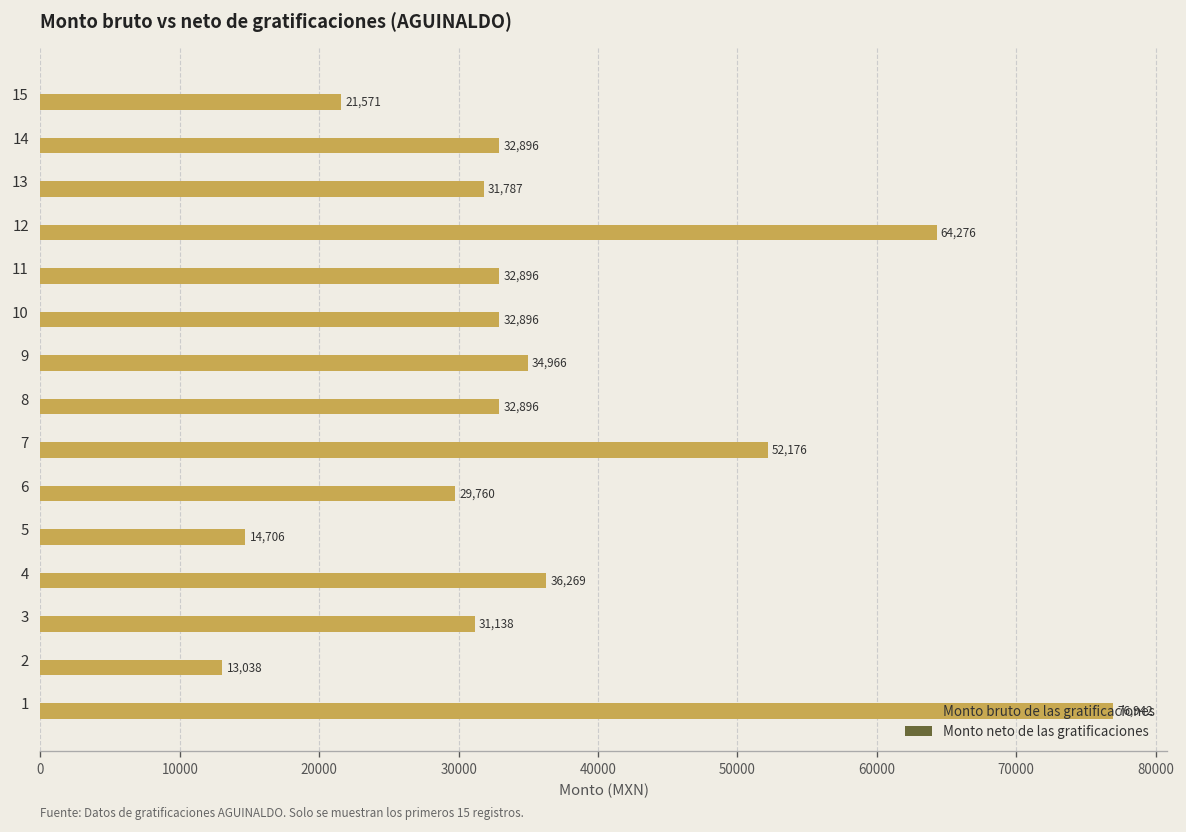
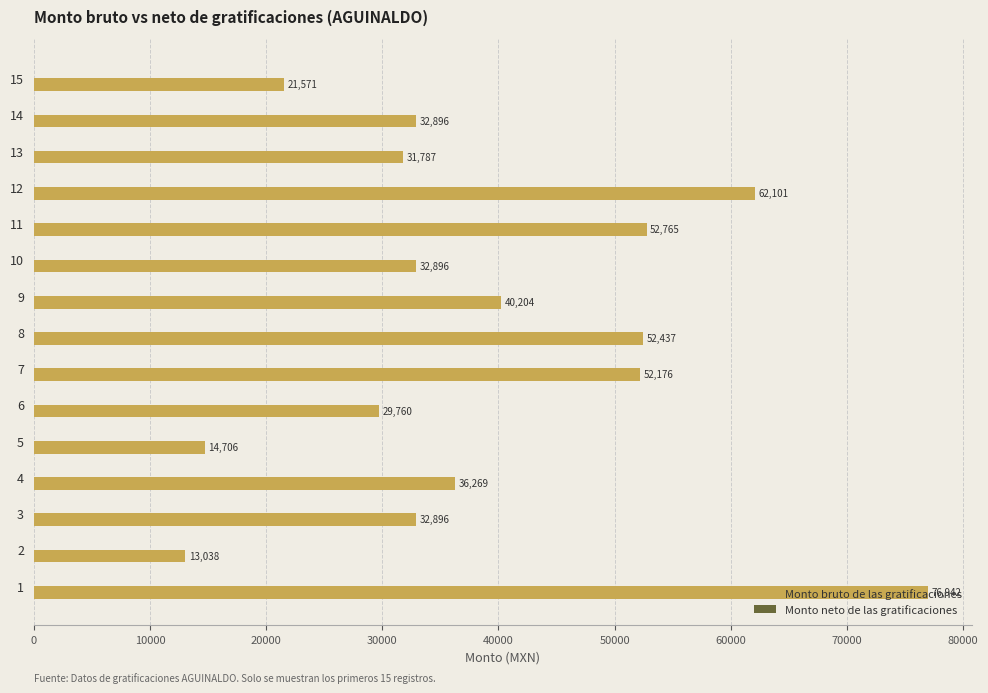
Monto bruto de las gratificaciones, 12: 64,276 -> 62,101
Monto bruto de las gratificaciones, 11: 32,896 -> 52,765
Monto bruto de las gratificaciones, 9: 34,966 -> 40,204
Monto bruto de las gratificaciones, 8: 32,896 -> 52,437
Monto bruto de las gratificaciones, 3: 31,138 -> 32,896
